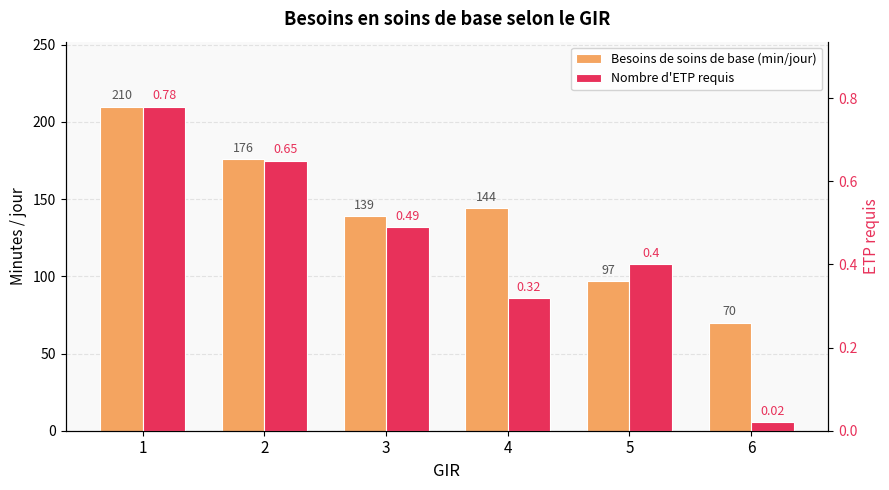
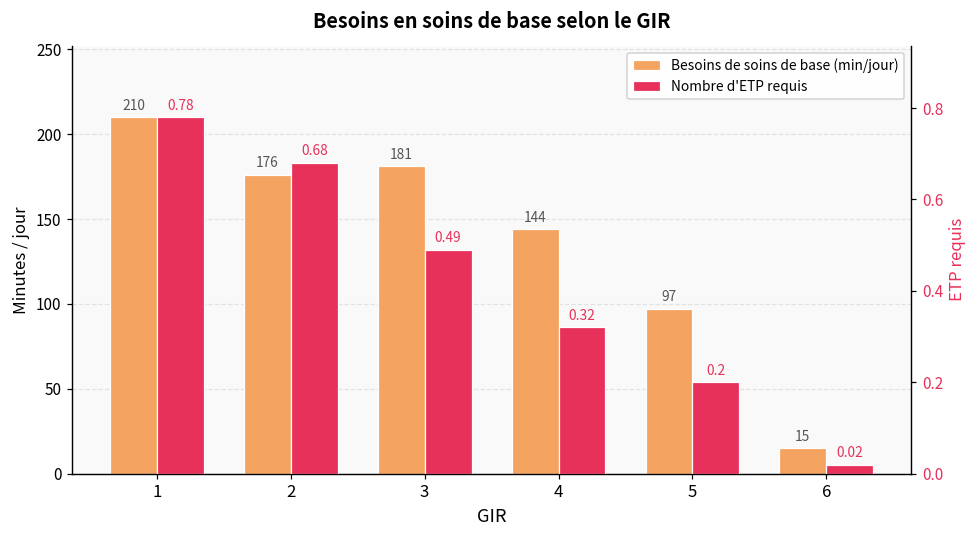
Besoins de soins de base (min/jour), 3: 139 -> 181
Besoins de soins de base (min/jour), 6: 70 -> 15
Nombre d'ETP requis, 2: 0.65 -> 0.68
Nombre d'ETP requis, 5: 0.4 -> 0.2
